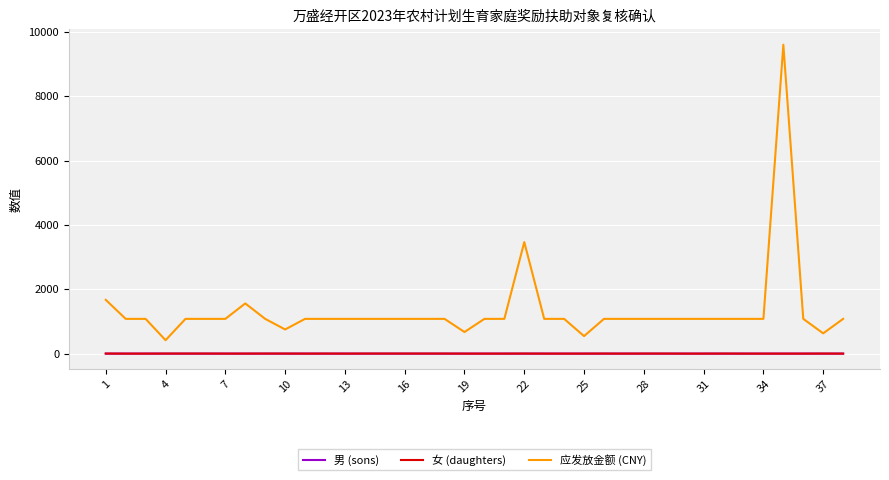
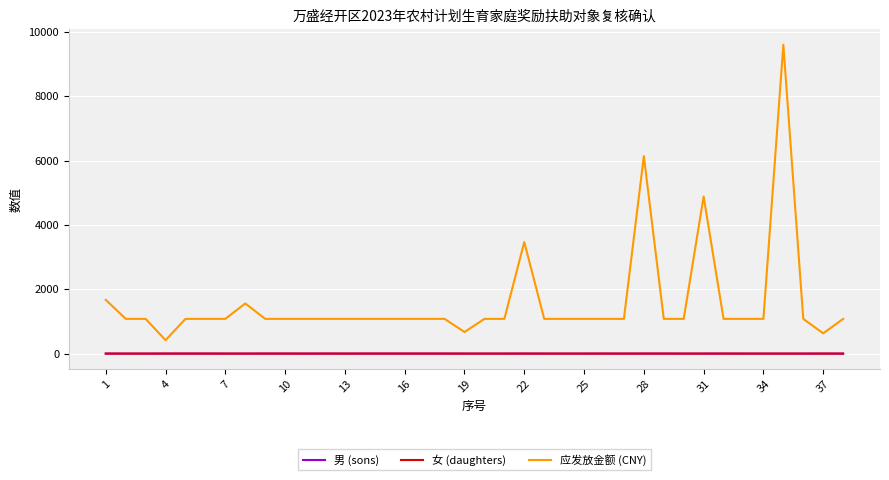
应发放金额 (CNY), 10: 800 -> 1100
应发放金额 (CNY), 25: 500 -> 1100
应发放金额 (CNY), 28: 1100 -> 6100
应发放金额 (CNY), 31: 1100 -> 4900
